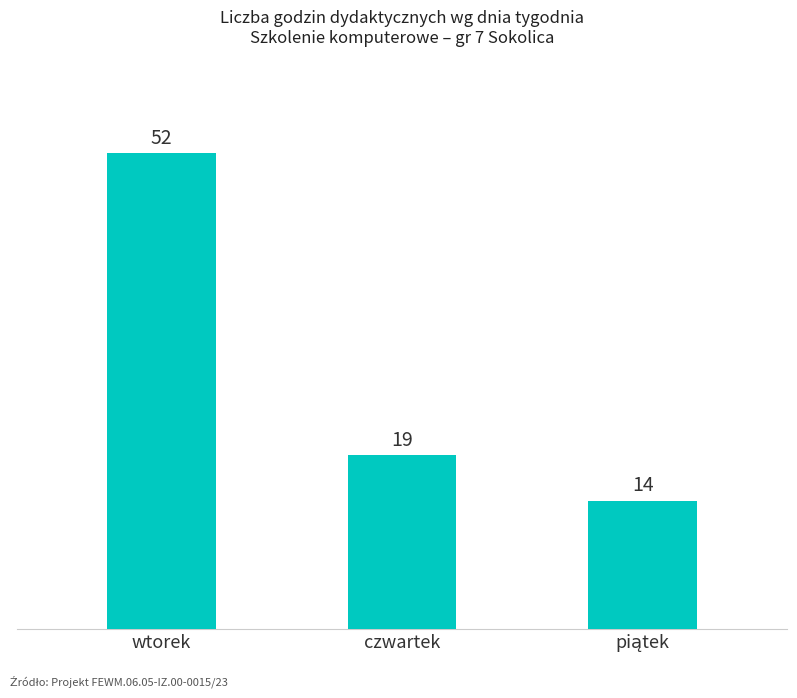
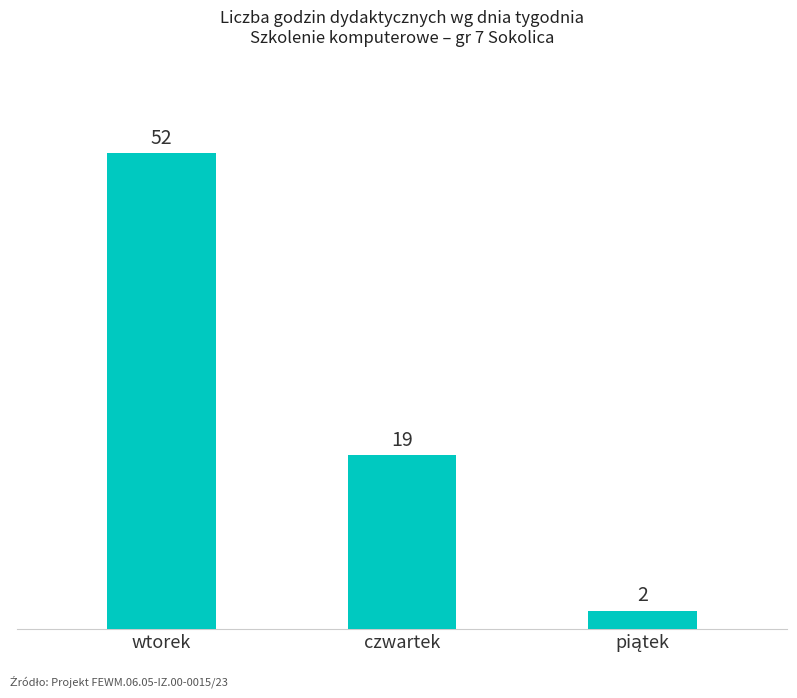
piątek: 14 -> 2
